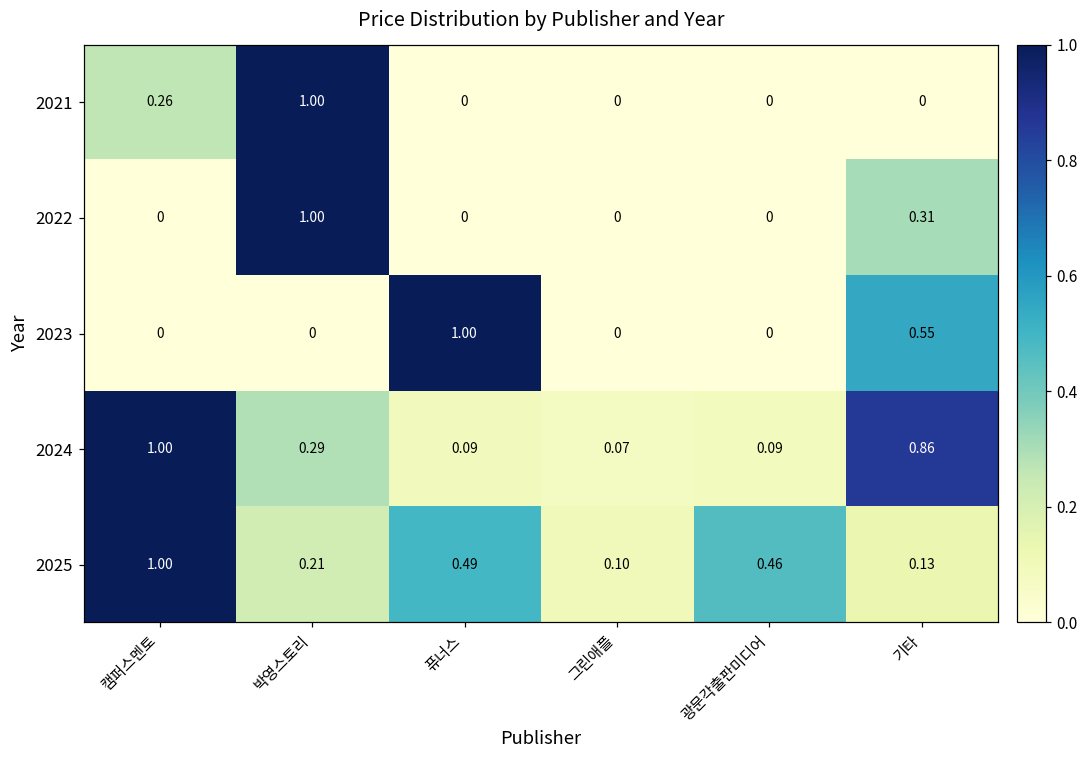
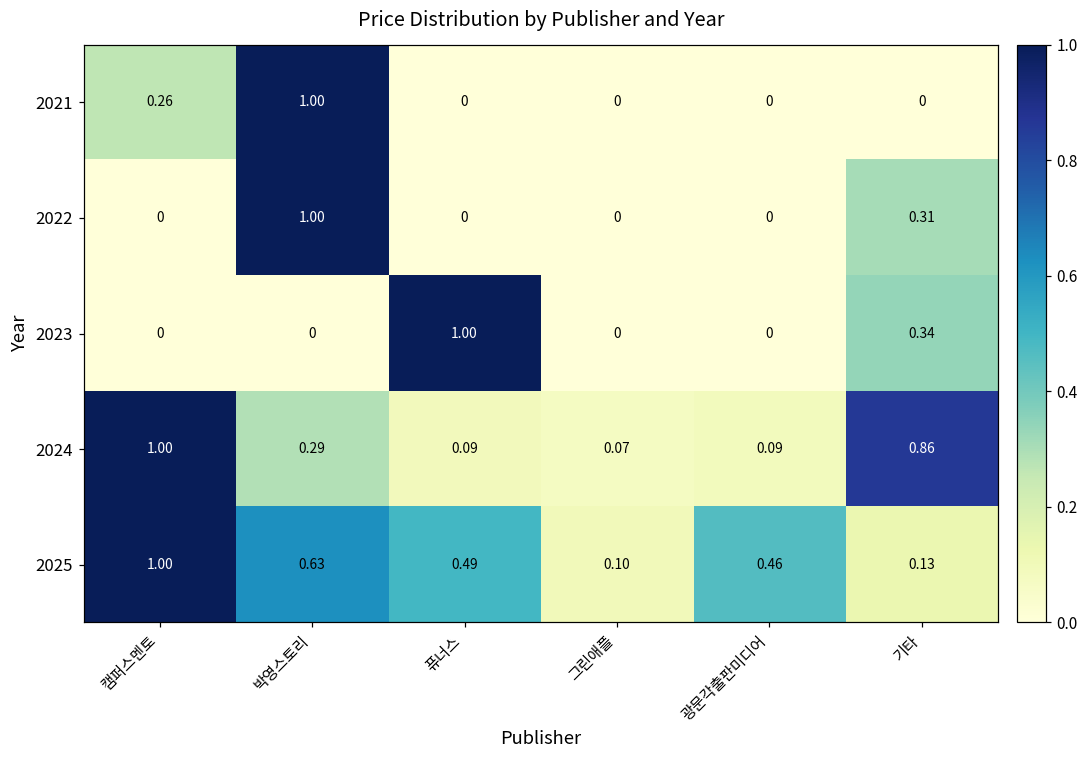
2023, 기타: 0.55 -> 0.34
2025, 박영스토리: 0.21 -> 0.63
